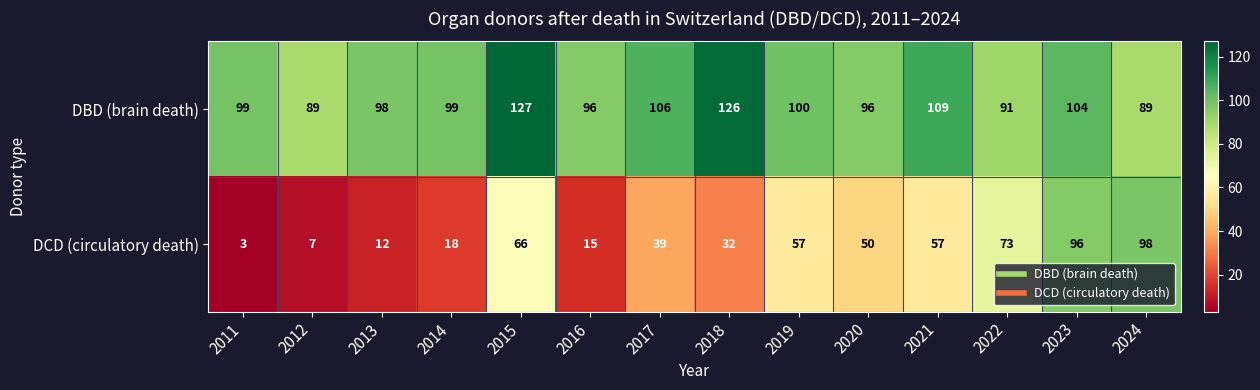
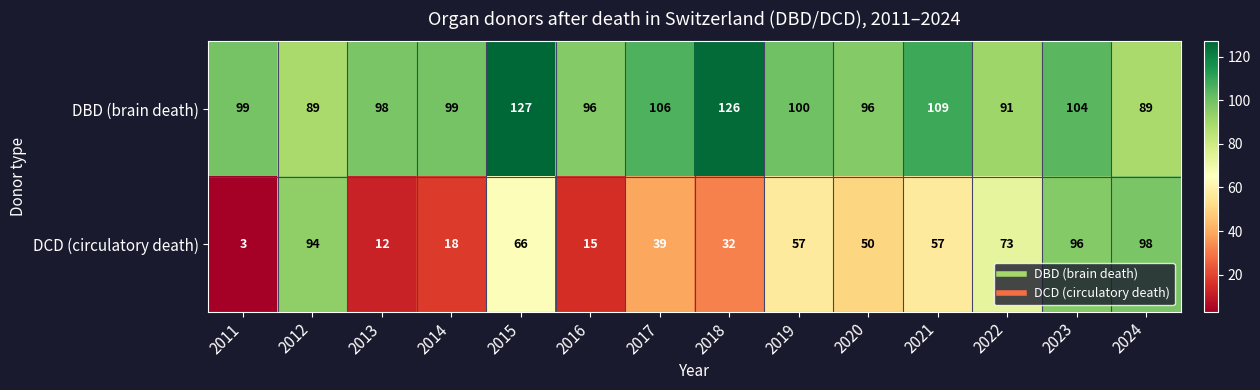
DCD (circulatory death), 2012: 7 -> 94
